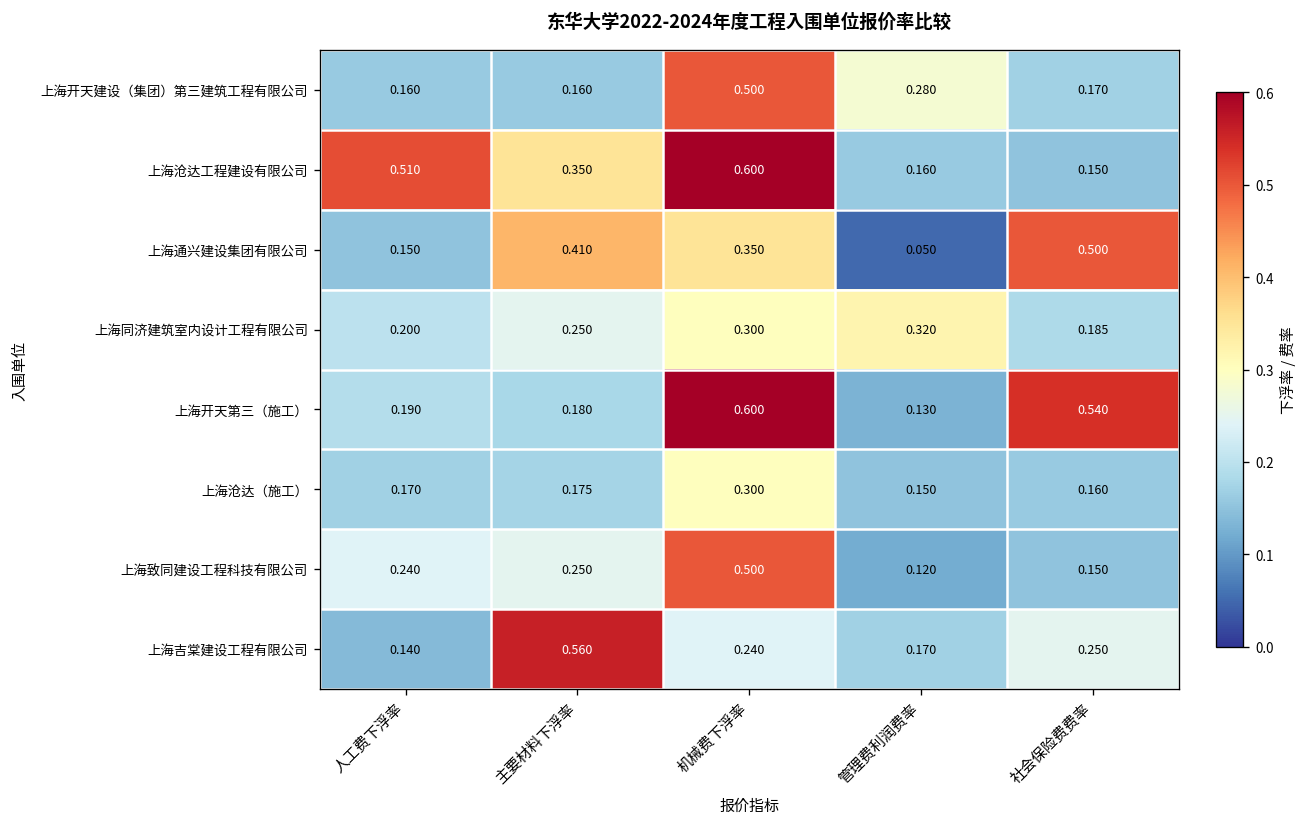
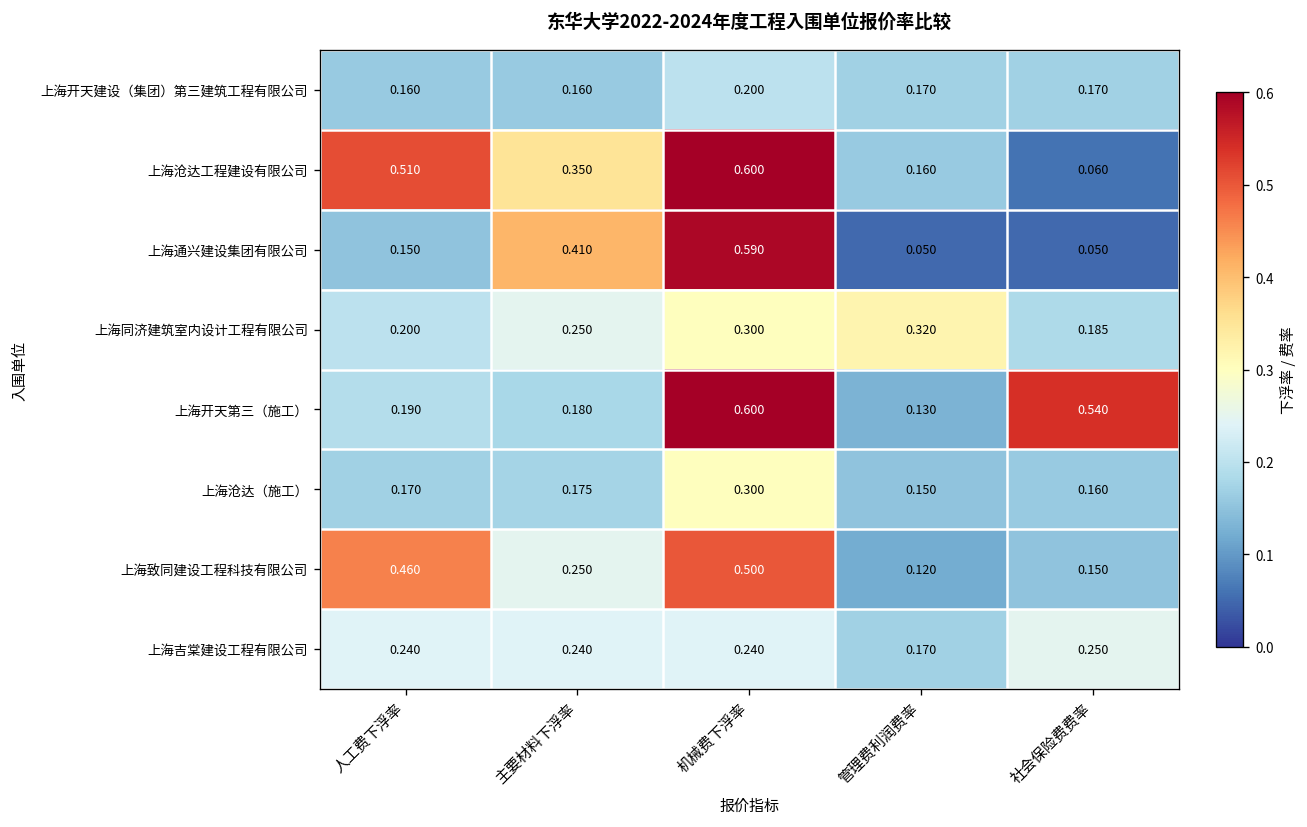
上海开天建设（集团）第三建筑工程有限公司, 机械费下浮率: 0.500 -> 0.200
上海开天建设（集团）第三建筑工程有限公司, 管理费利润费率: 0.280 -> 0.170
上海沧达工程建设有限公司, 社会保险费费率: 0.150 -> 0.060
上海通兴建设集团有限公司, 机械费下浮率: 0.350 -> 0.590
上海通兴建设集团有限公司, 社会保险费费率: 0.500 -> 0.050
上海致同建设工程科技有限公司, 人工费下浮率: 0.240 -> 0.460
上海吉棠建设工程有限公司, 人工费下浮率: 0.140 -> 0.240
上海吉棠建设工程有限公司, 主要材料下浮率: 0.560 -> 0.240
